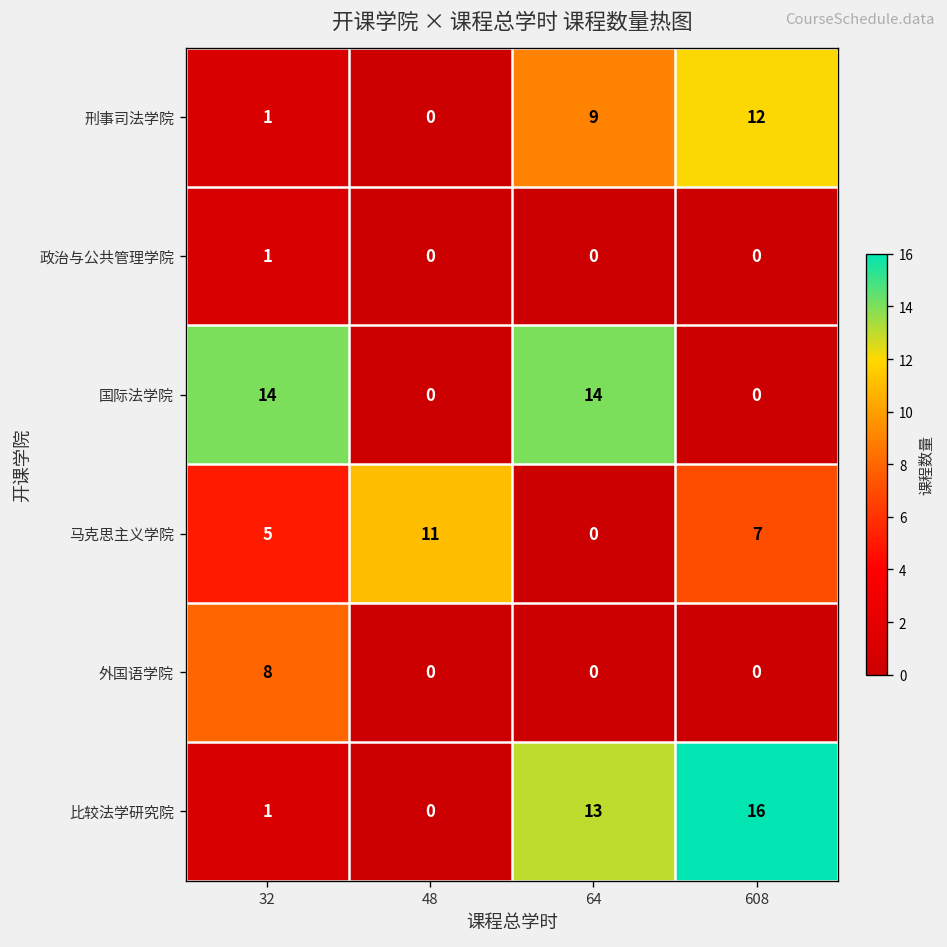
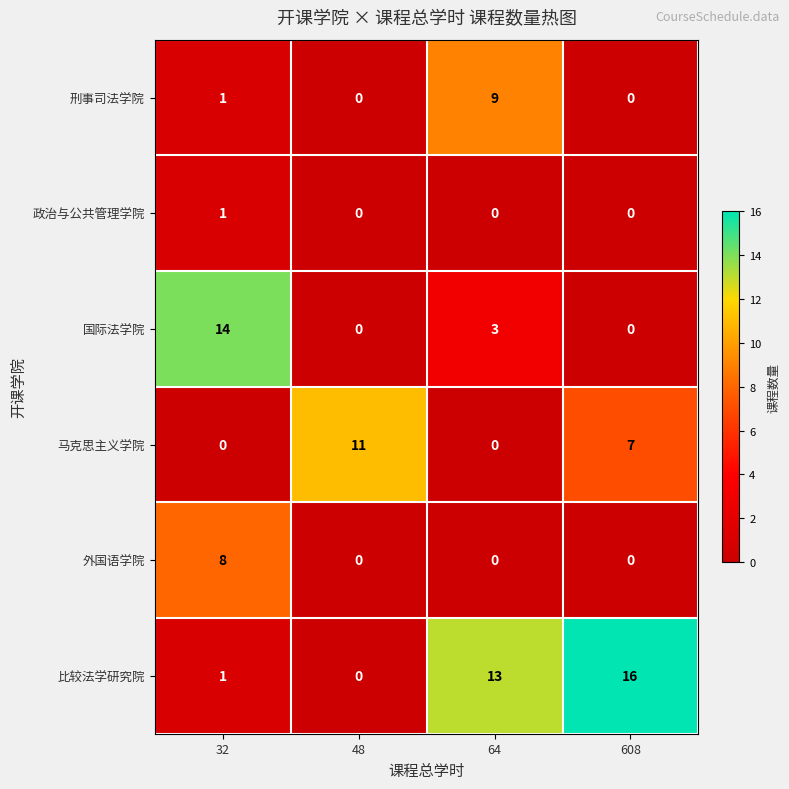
刑事司法学院, 608: 12 -> 0
国际法学院, 64: 14 -> 3
马克思主义学院, 32: 5 -> 0
